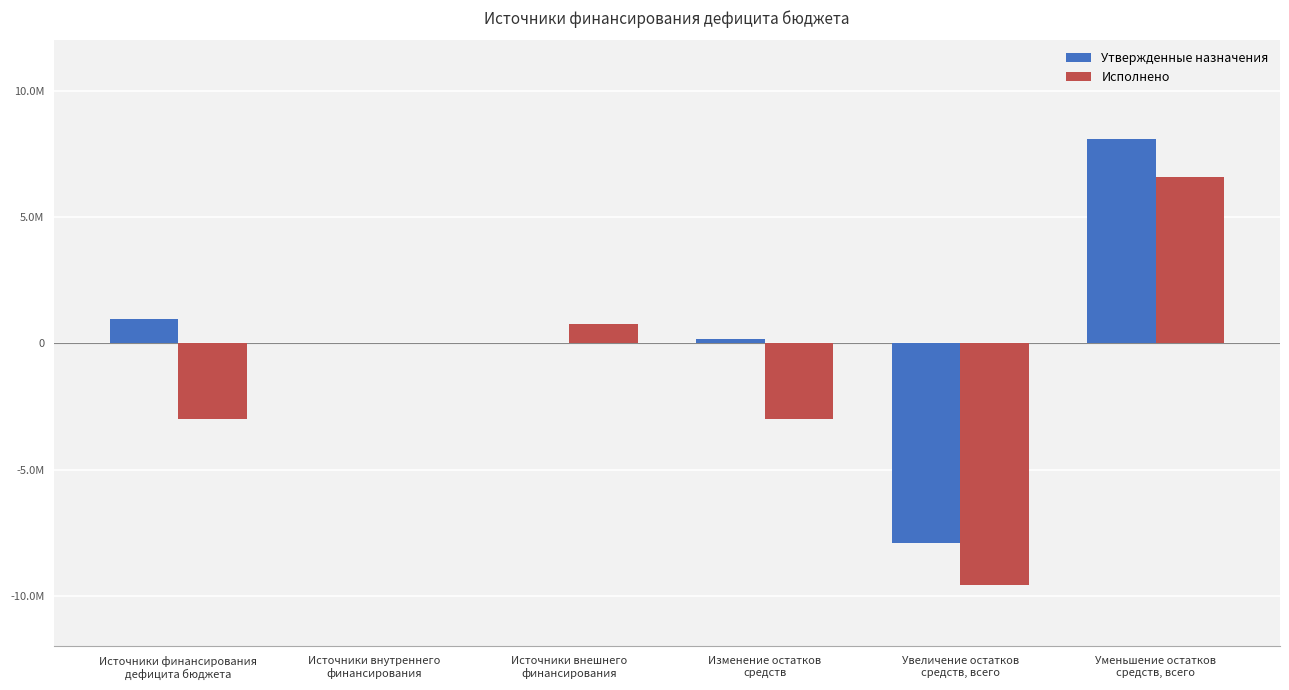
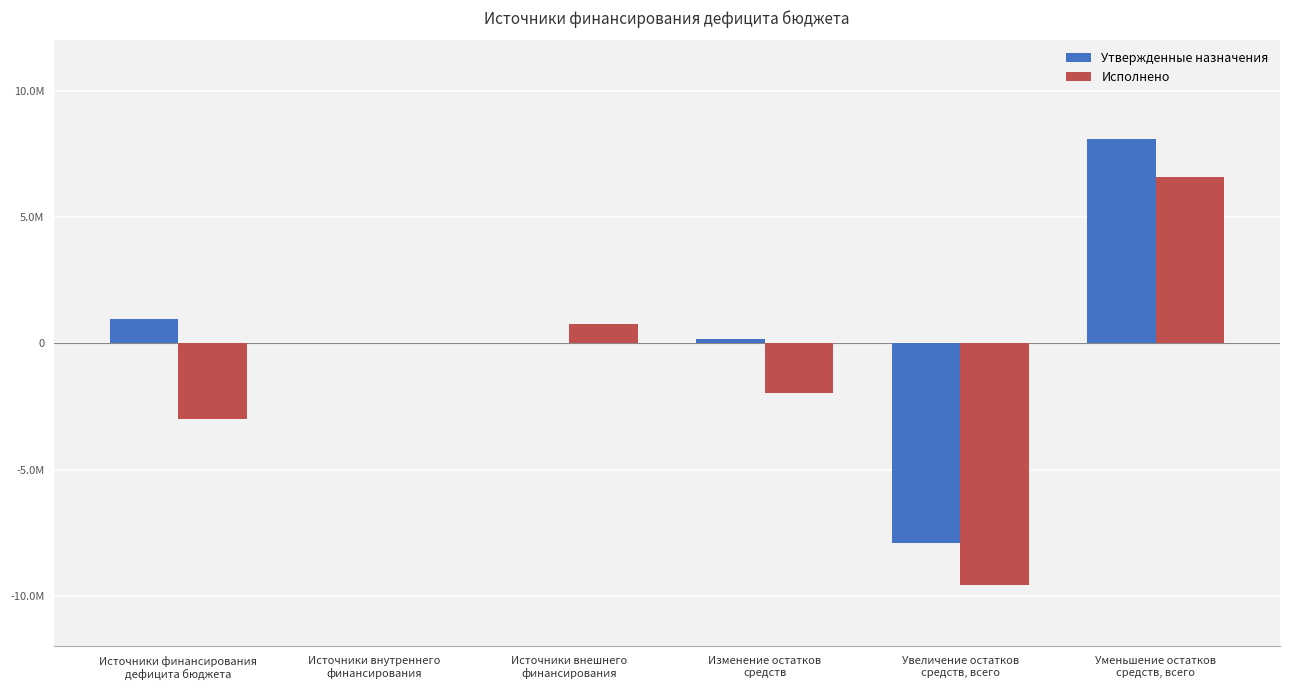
Исполнено, Изменение остатков средств: -3000000 -> -2000000
